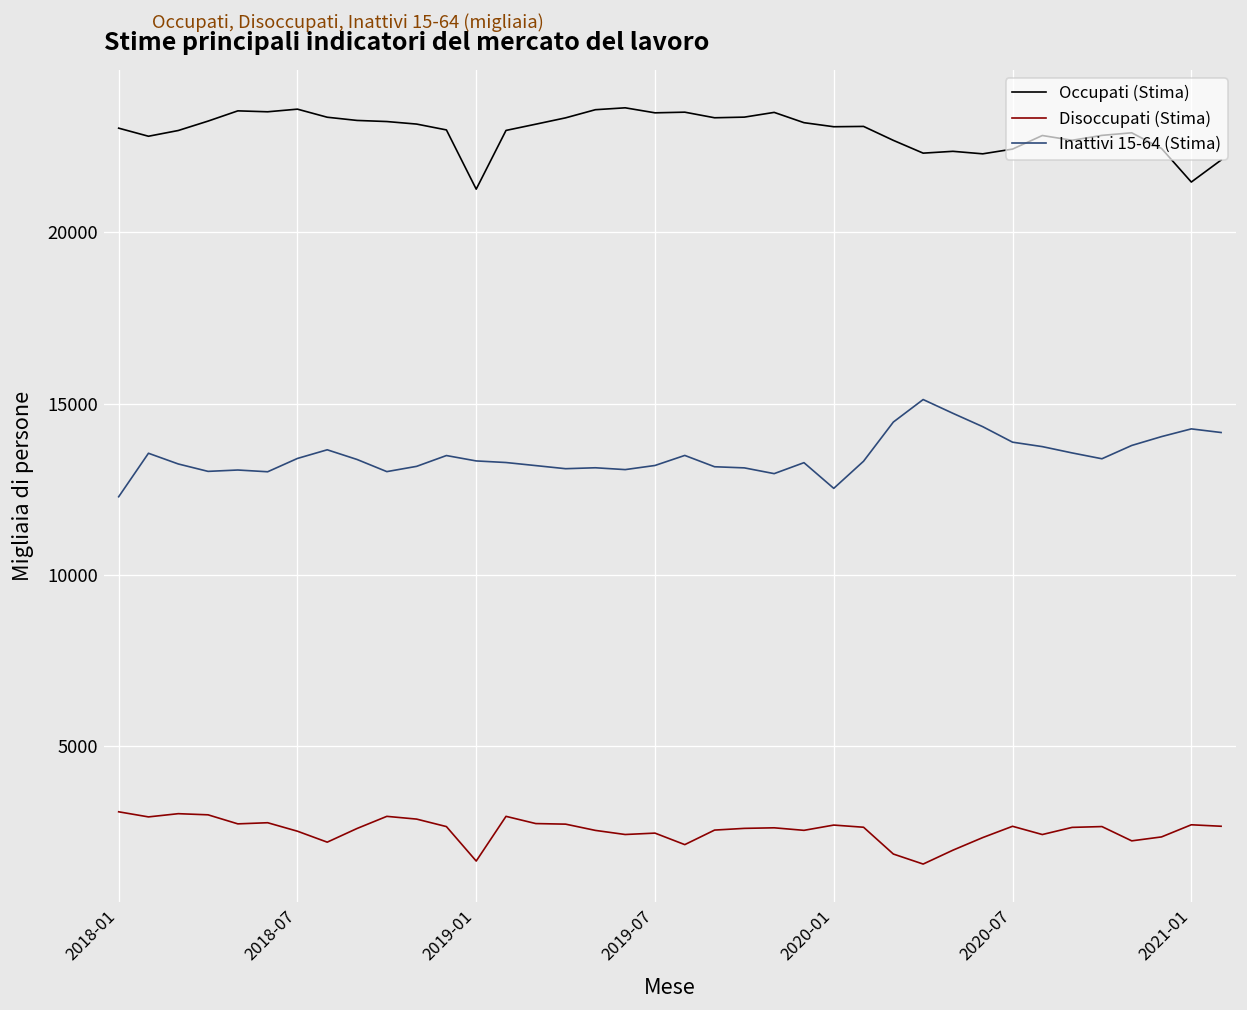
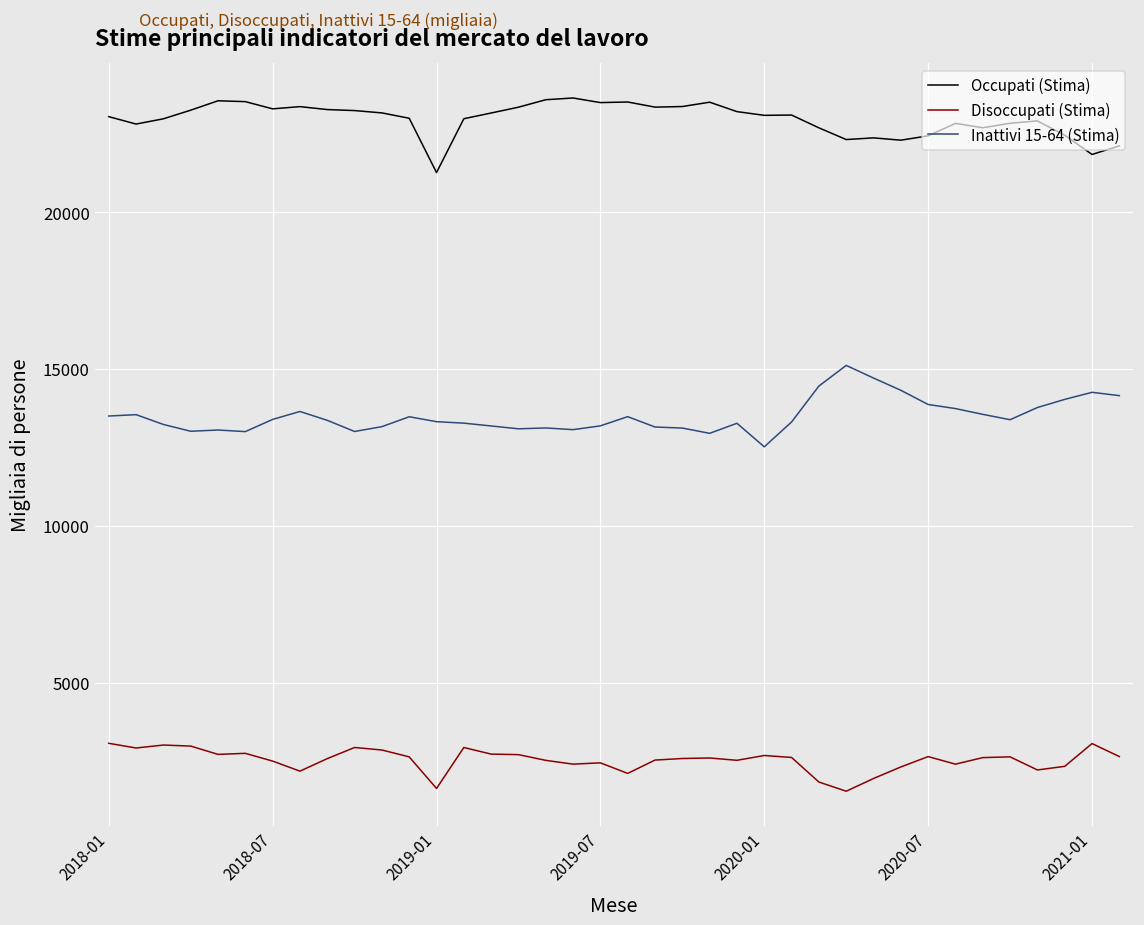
Inattivi 15-64 (Stima), 2018-01: 12300 -> 13500
Occupati (Stima), 2018-07: 23600 -> 23300
Occupati (Stima), 2021-01: 21500 -> 21800
Disoccupati (Stima), 2021-01: 2700 -> 3100
